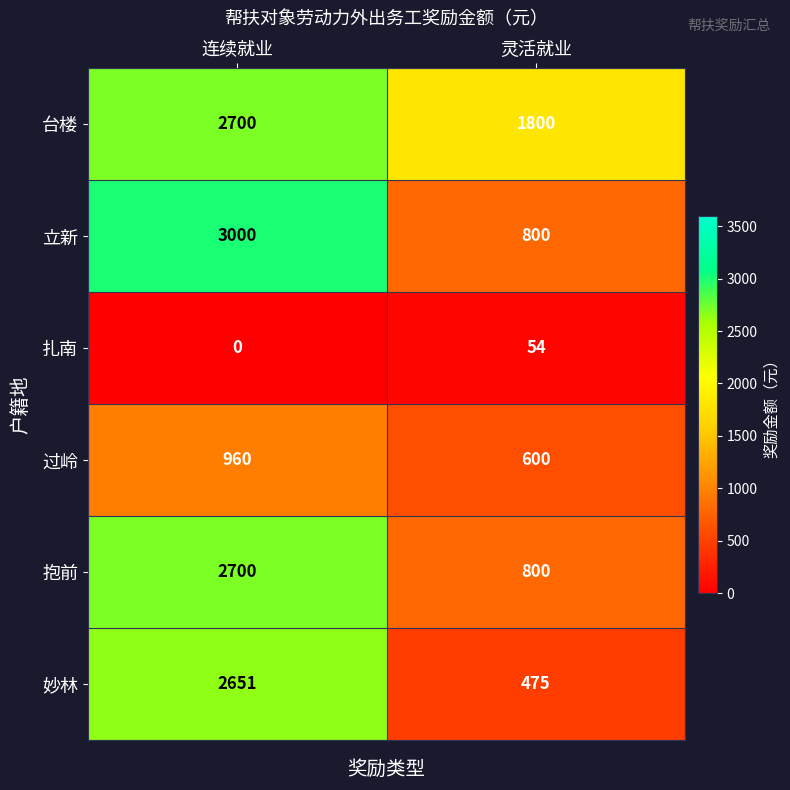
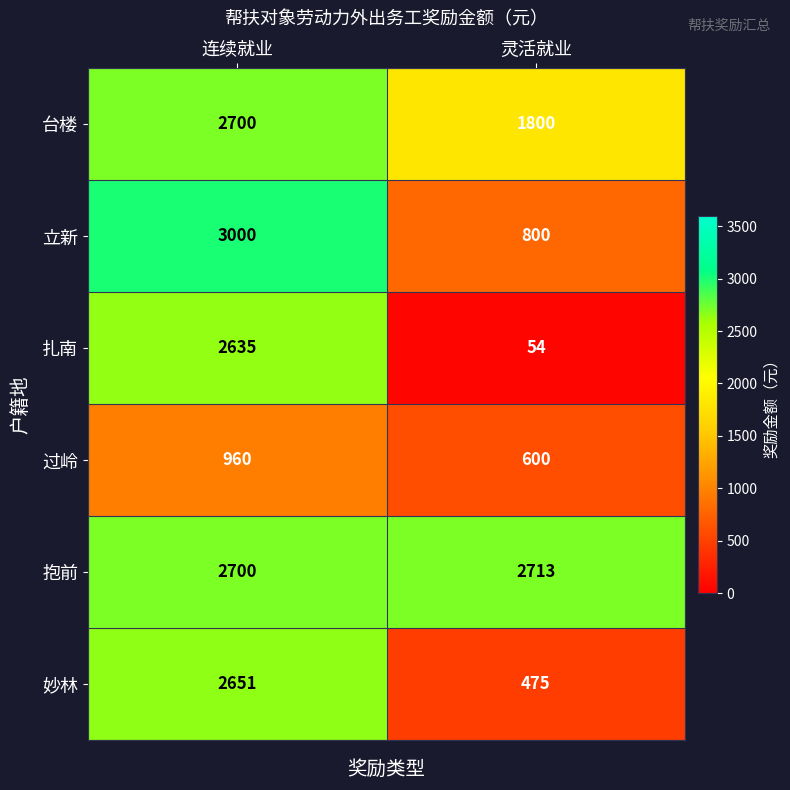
扎南, 连续就业: 0 -> 2635
抱前, 灵活就业: 800 -> 2713
